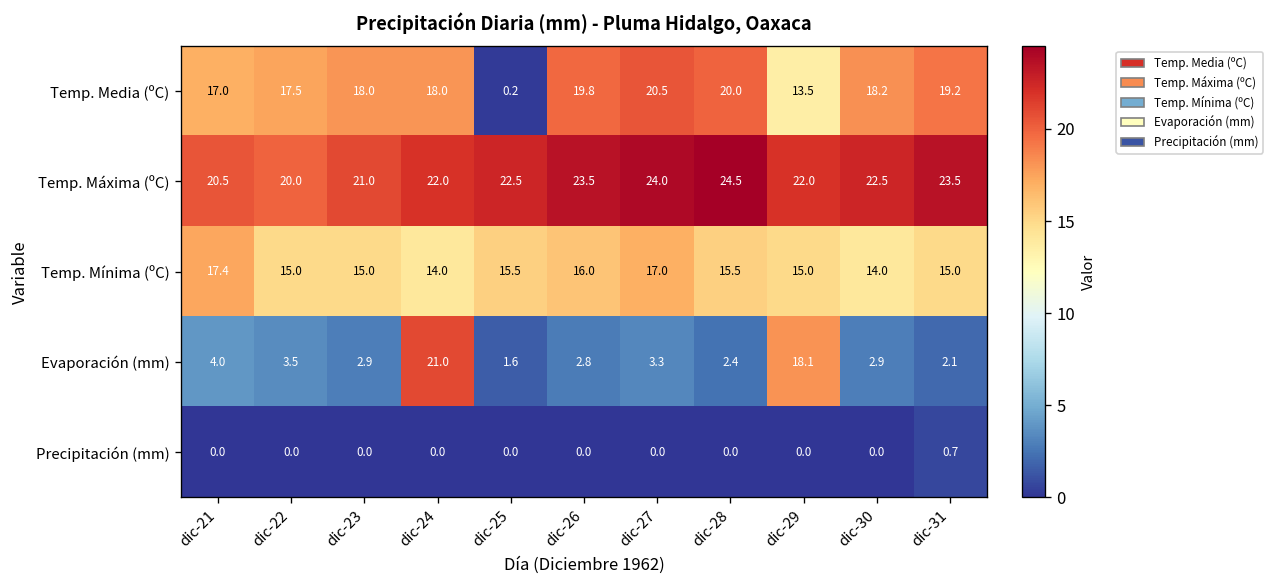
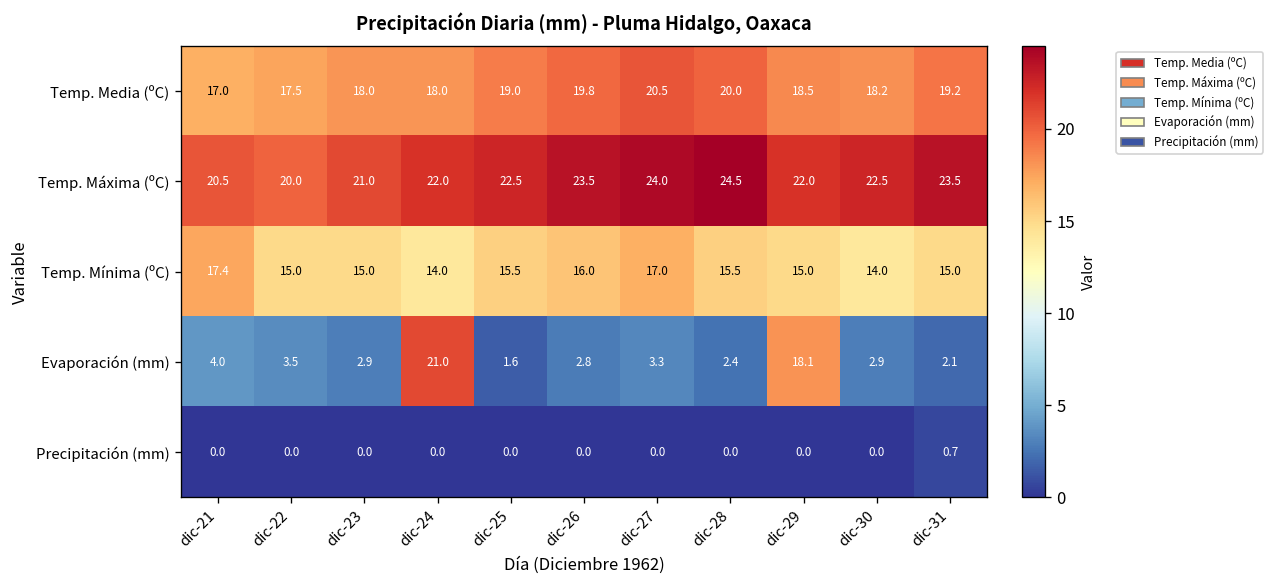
Temp. Media (ºC), dic-25: 0.2 -> 19.0
Temp. Media (ºC), dic-29: 13.5 -> 18.5
